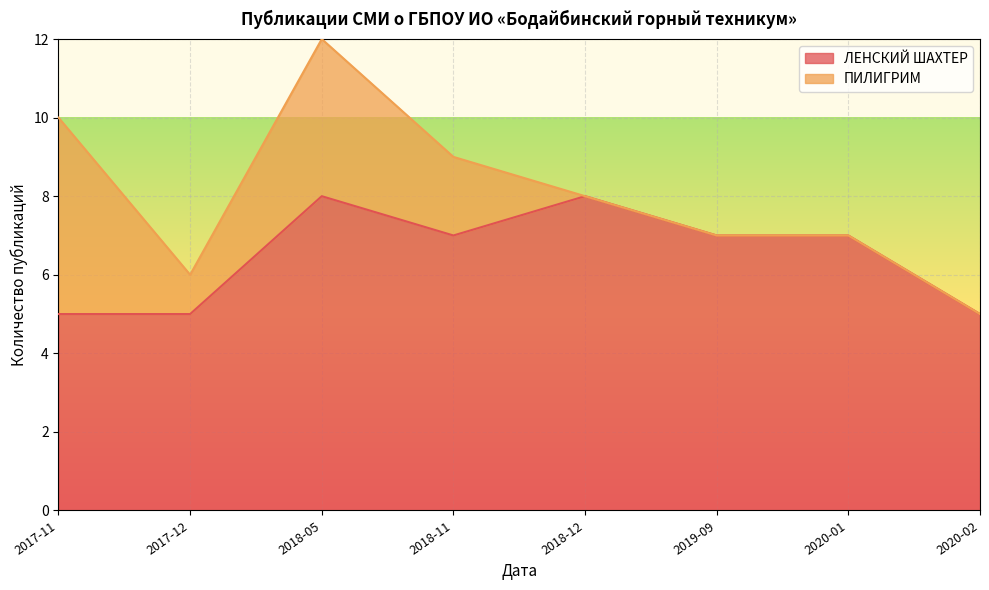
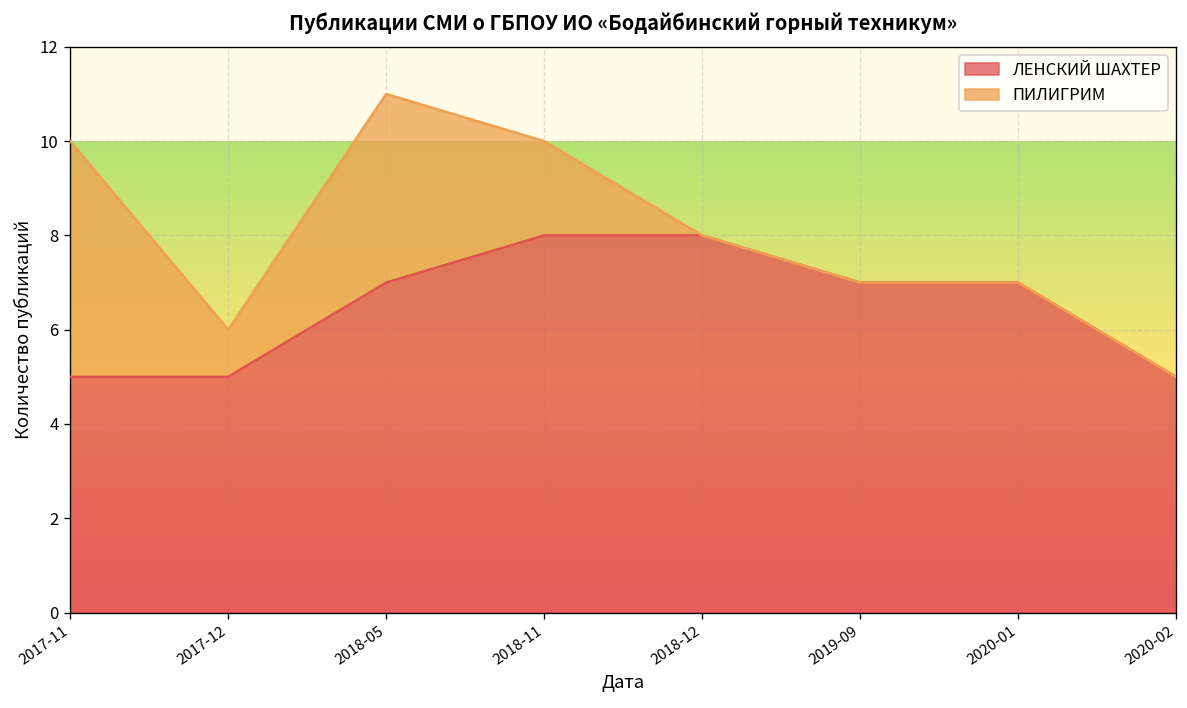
ЛЕНСКИЙ ШАХТЕР, 2018-05: 8 -> 7
ЛЕНСКИЙ ШАХТЕР, 2018-11: 7 -> 8
